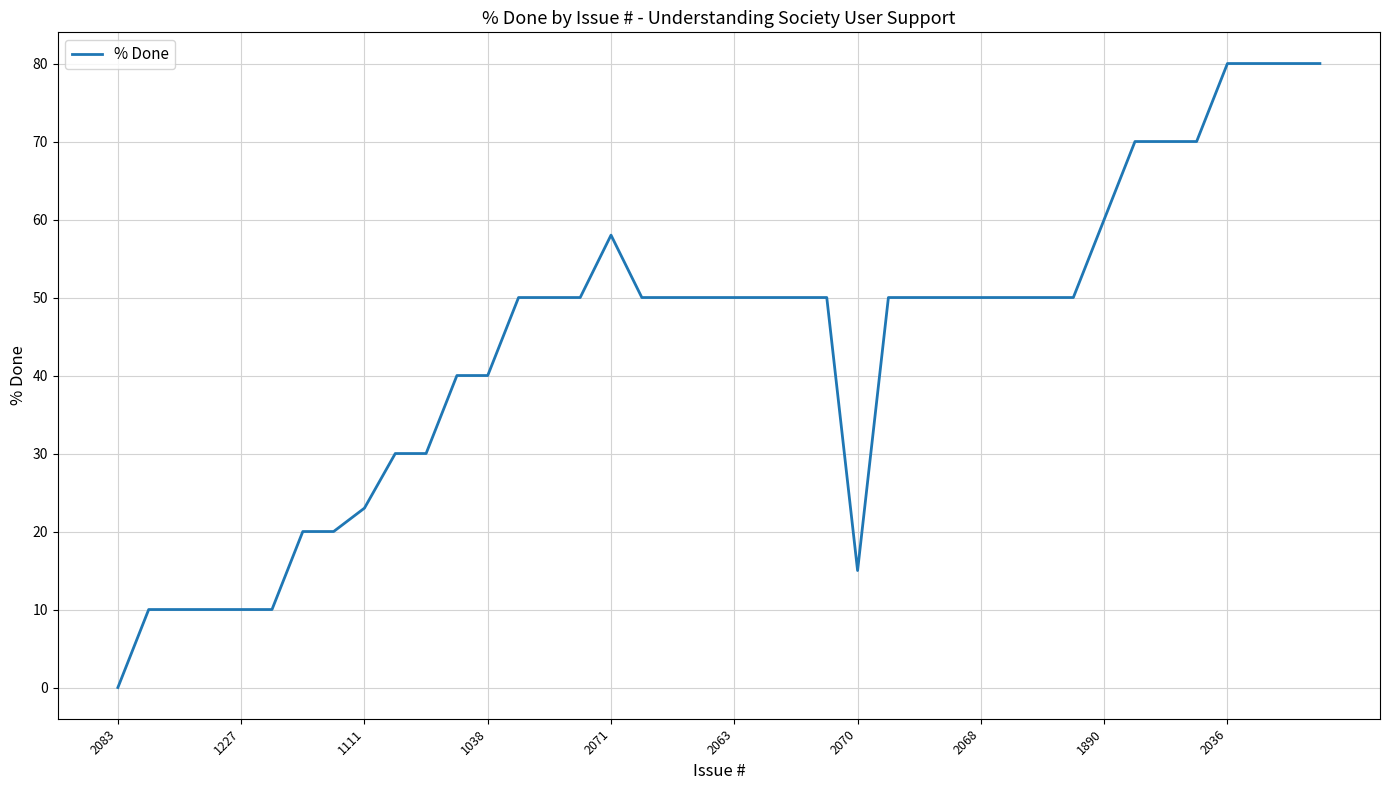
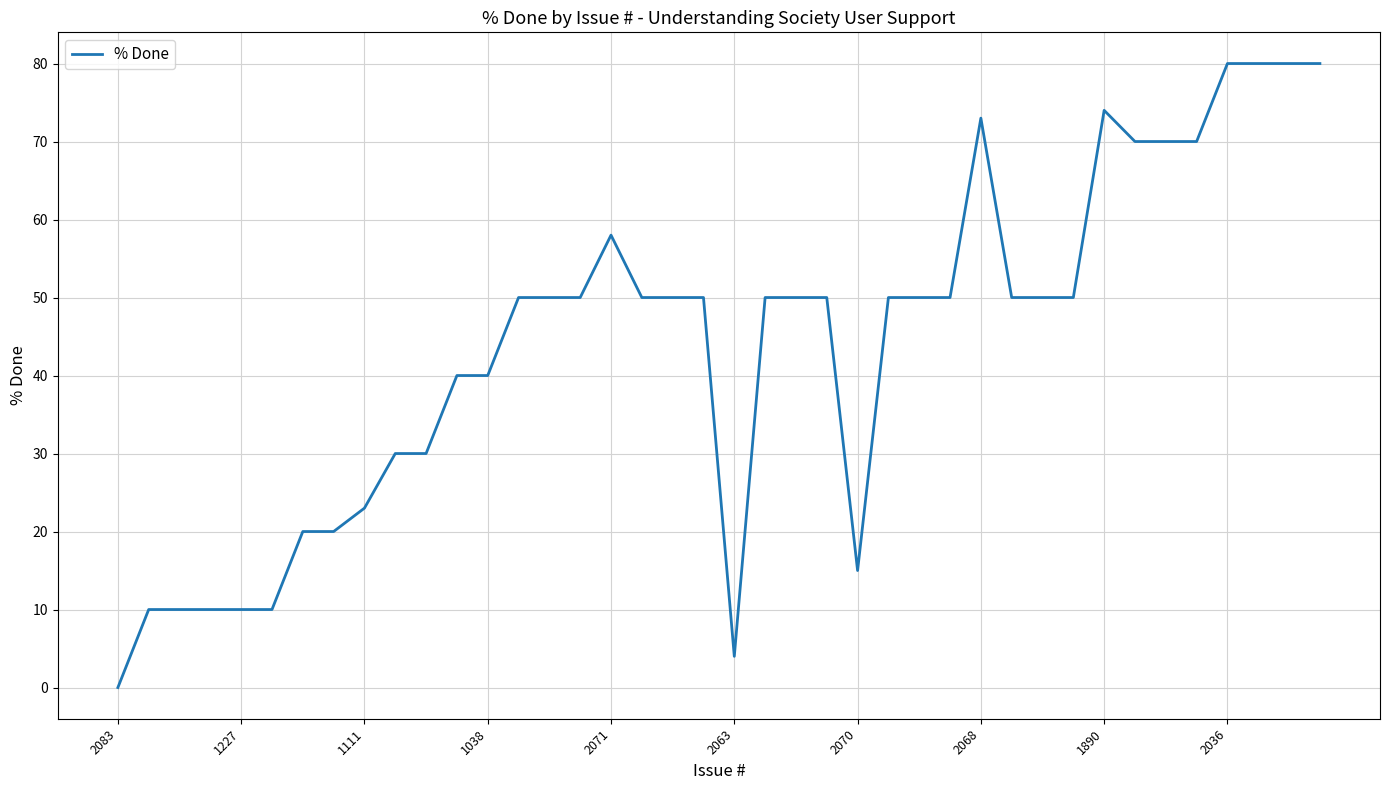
2063: 50 -> 4
2068: 50 -> 73
1890: 60 -> 74
